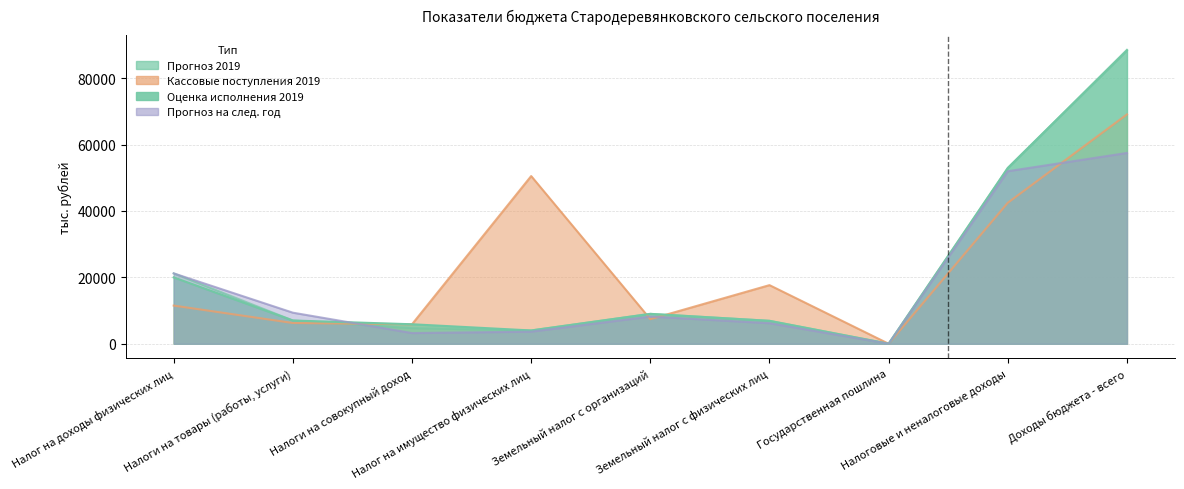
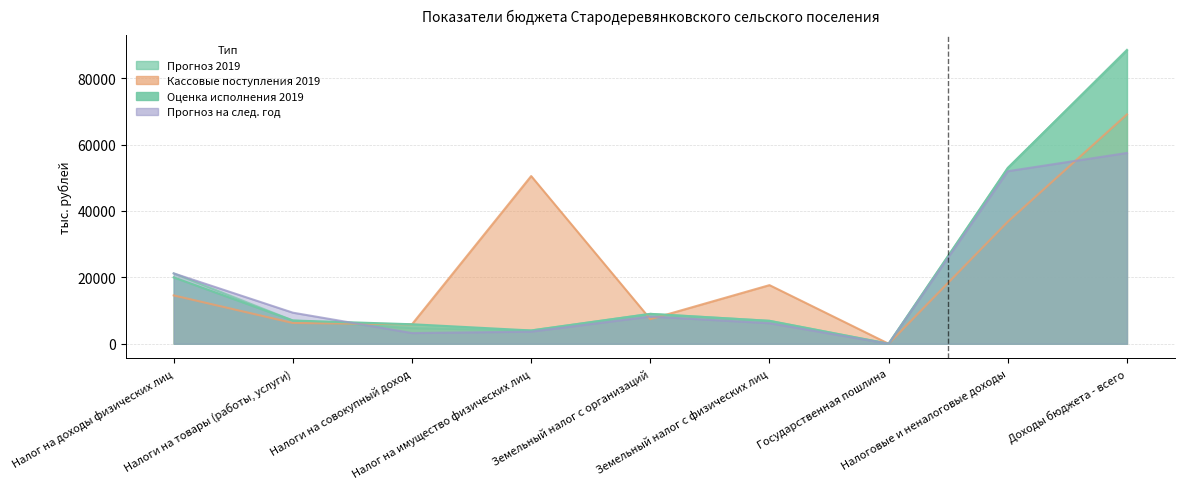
Кассовые поступления 2019, Налог на доходы физических лиц: 11000 -> 15000
Кассовые поступления 2019, Налоговые и неналоговые доходы: 42000 -> 37000
